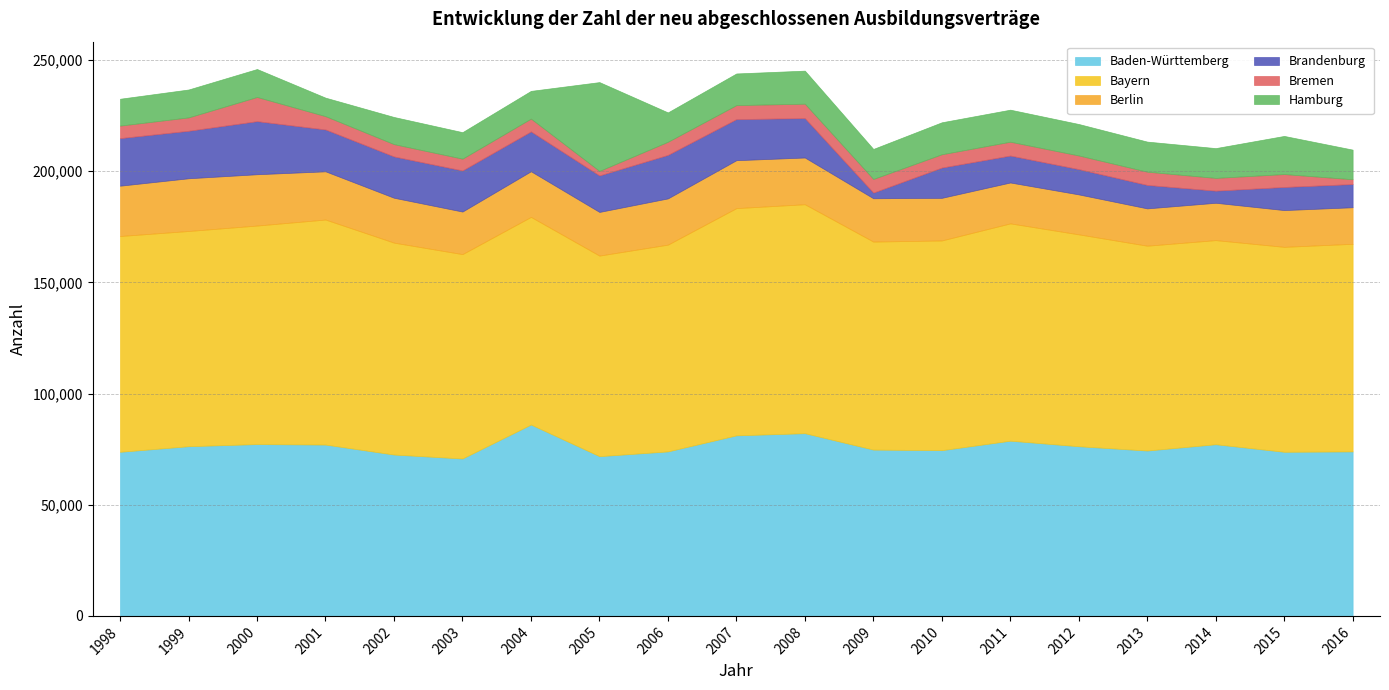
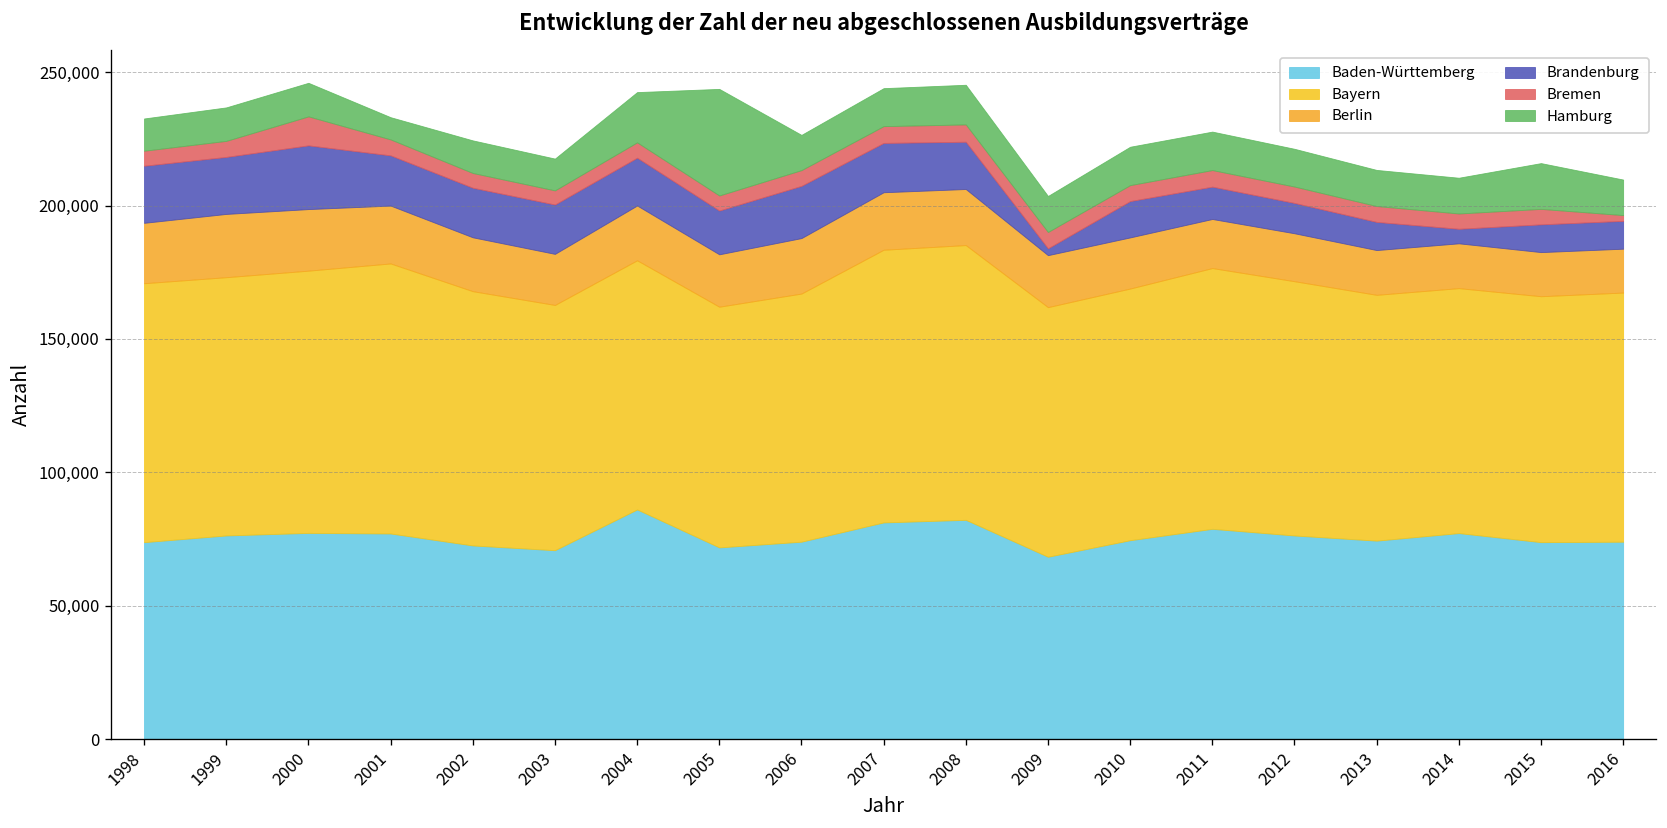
Hamburg, 2004: 12,000 -> 19,000
Bremen, 2005: 2,000 -> 6,000
Baden-Württemberg, 2009: 75,000 -> 68,000
